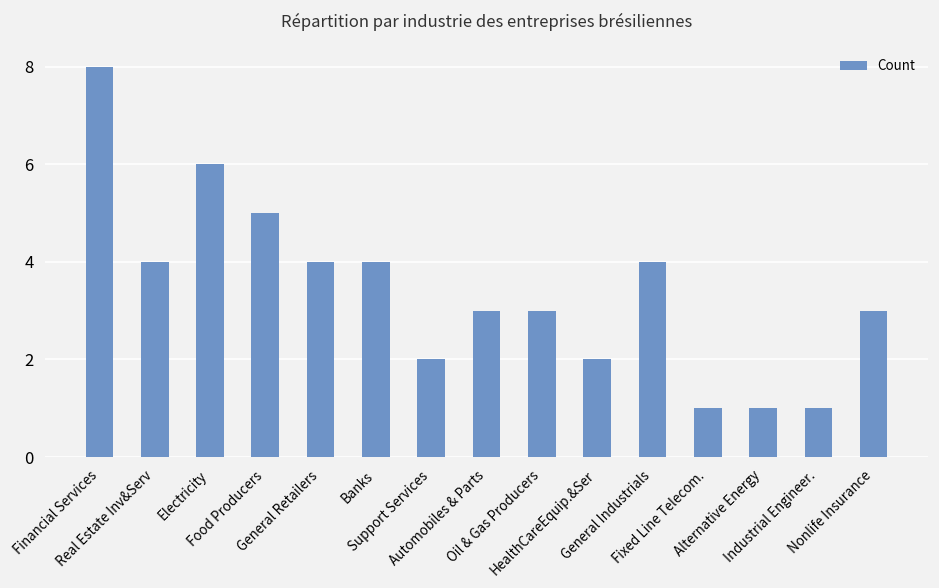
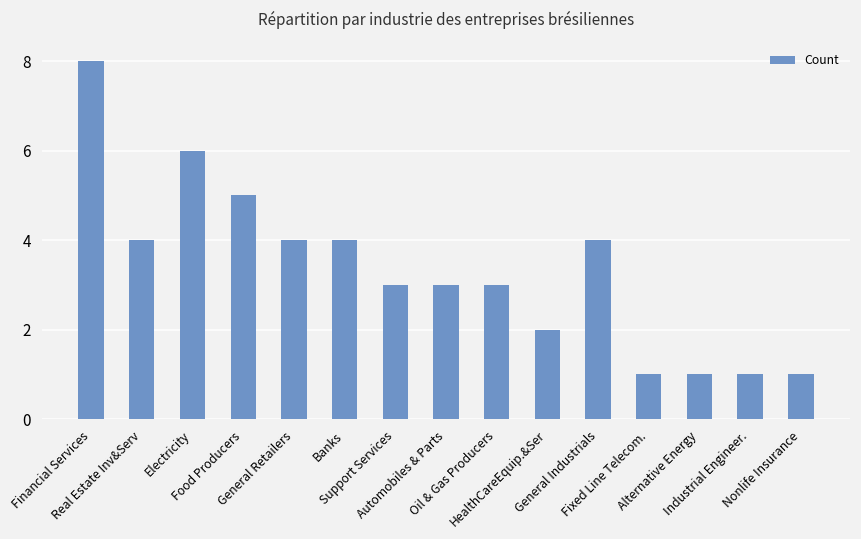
Support Services: 2 -> 3
Nonlife Insurance: 3 -> 1
